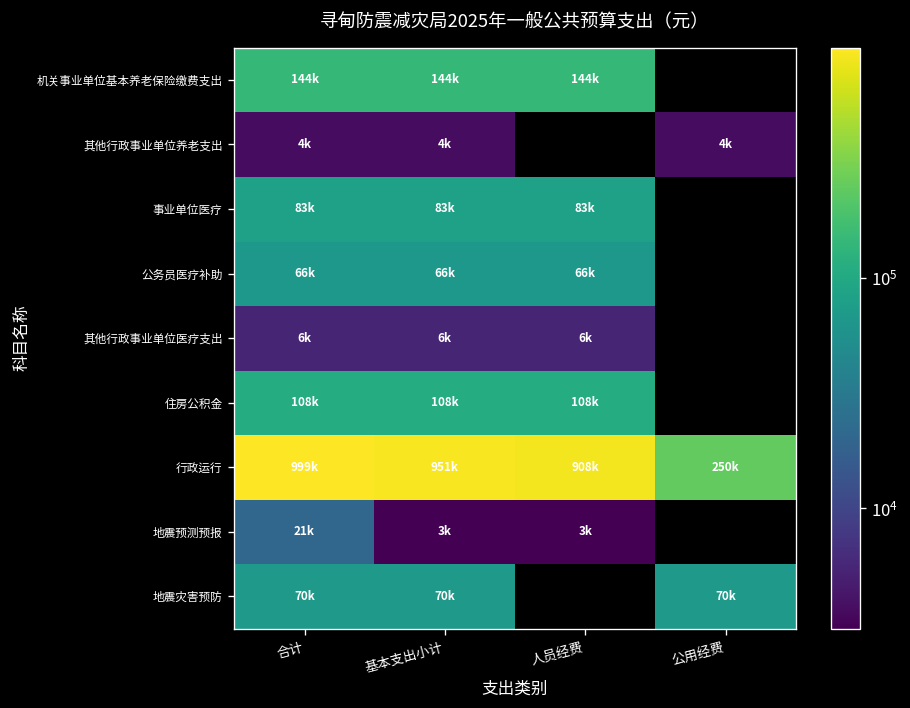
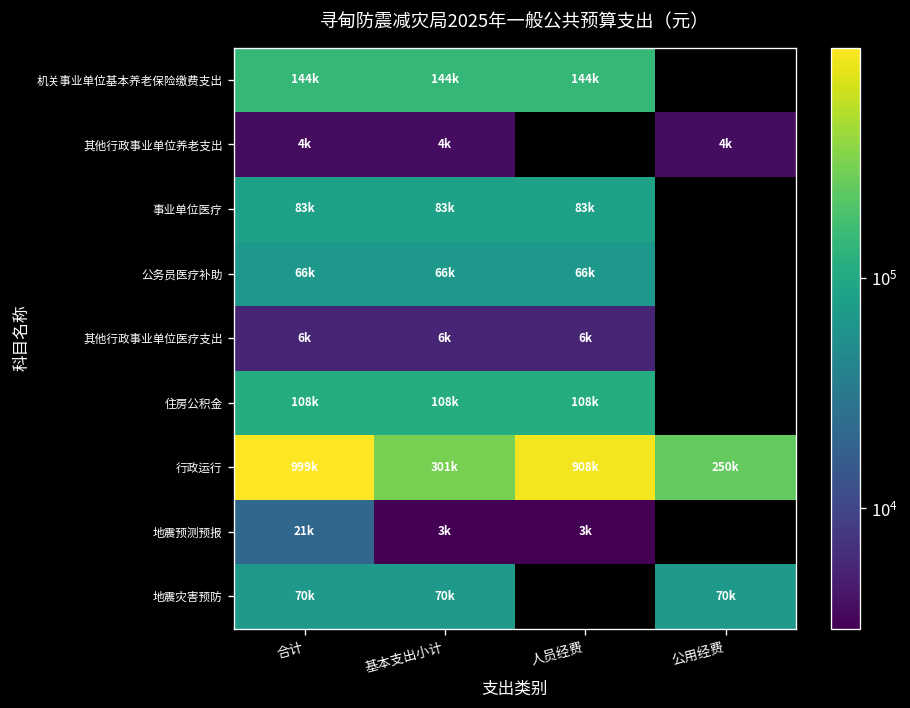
行政运行, 基本支出小计: 951k -> 301k
